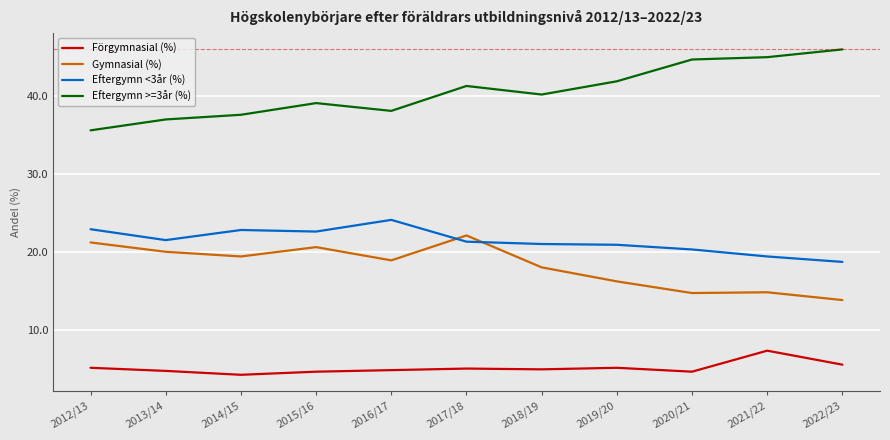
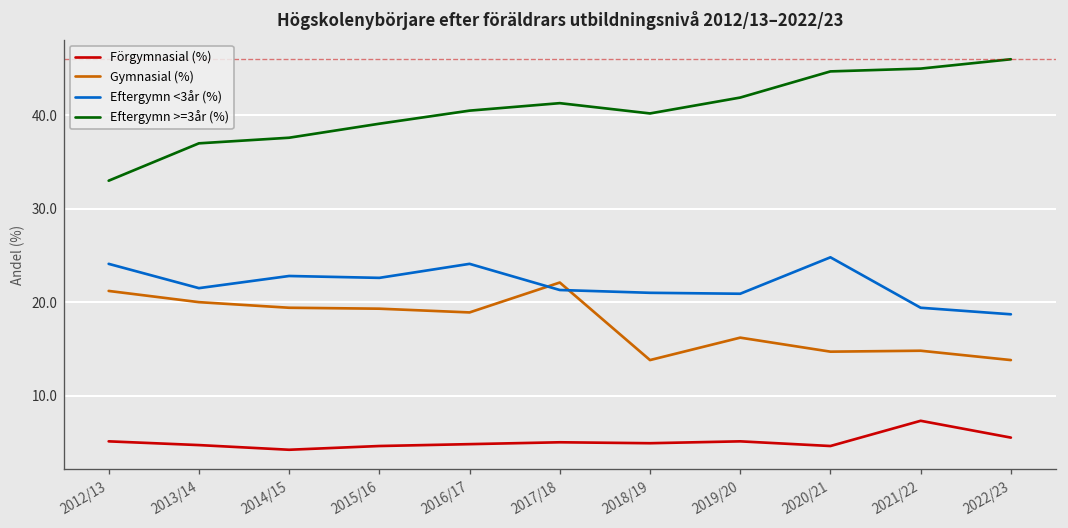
Eftergymn <3år (%), 2012/13: 23 -> 24
Eftergymn >=3år (%), 2012/13: 36 -> 33
Gymnasial (%), 2015/16: 21 -> 19
Eftergymn >=3år (%), 2016/17: 38 -> 41
Gymnasial (%), 2018/19: 18 -> 14
Eftergymn <3år (%), 2020/21: 20 -> 25
